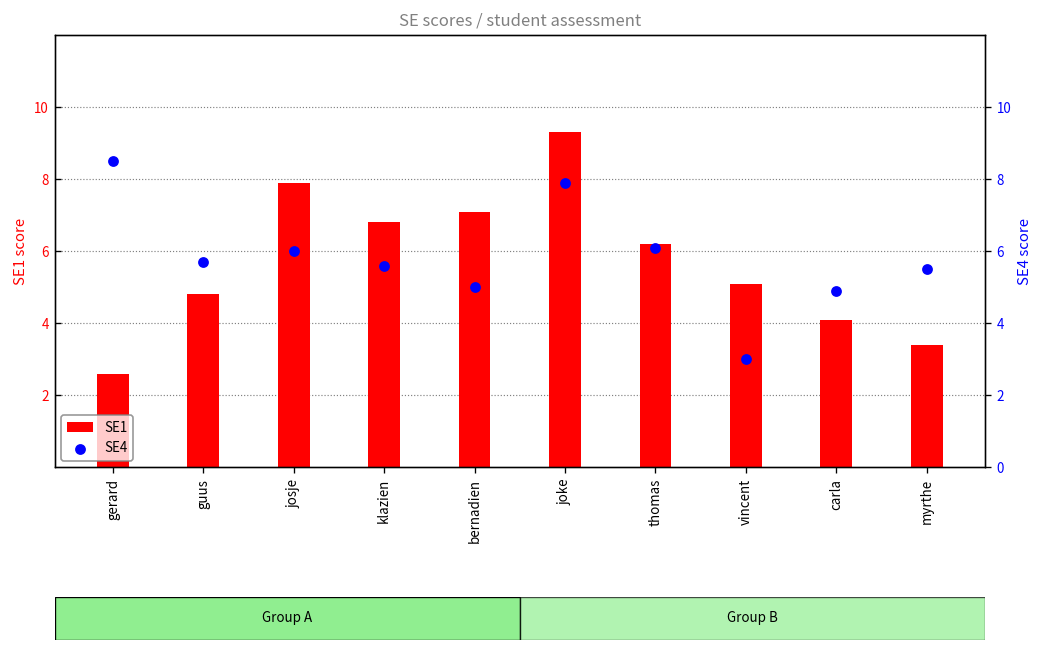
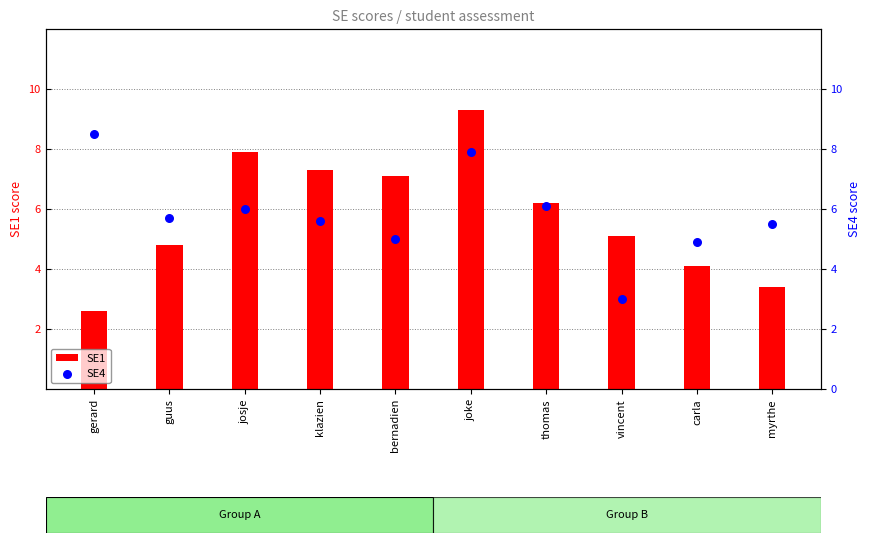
SE1, klazien: 6.8 -> 7.3
